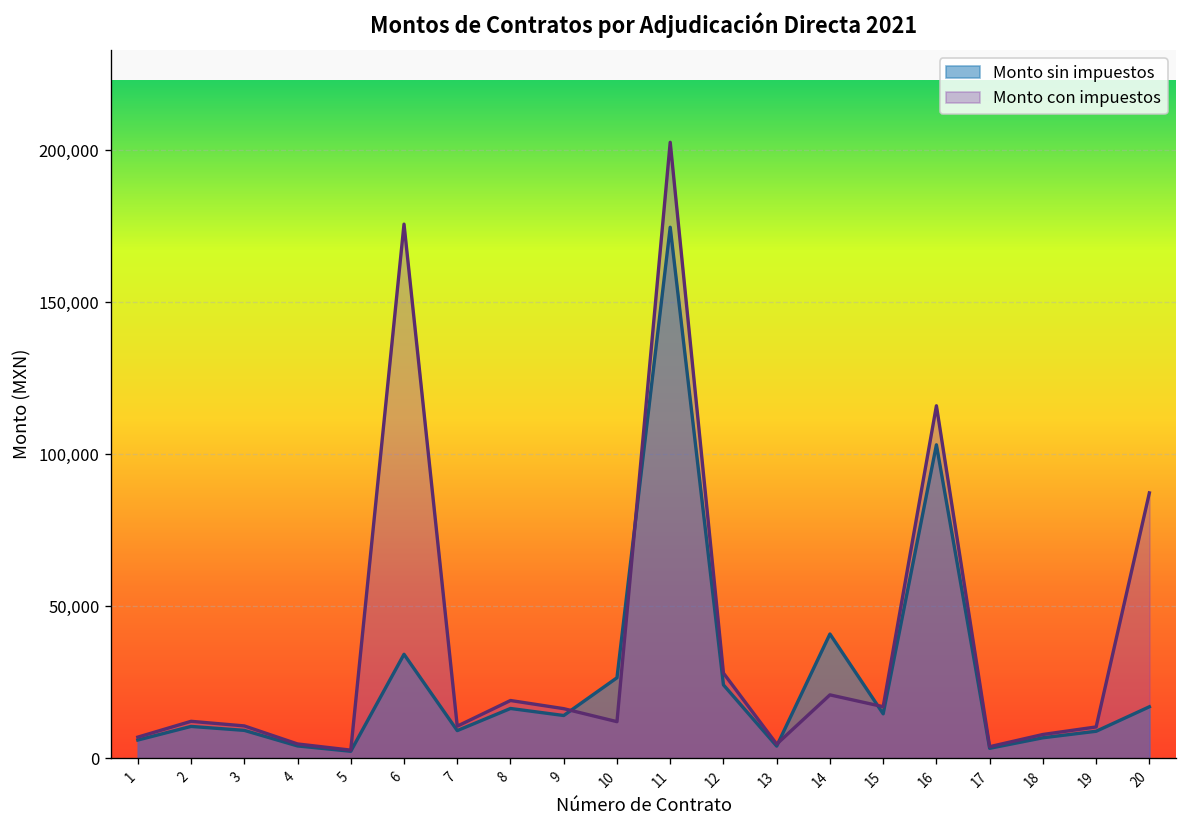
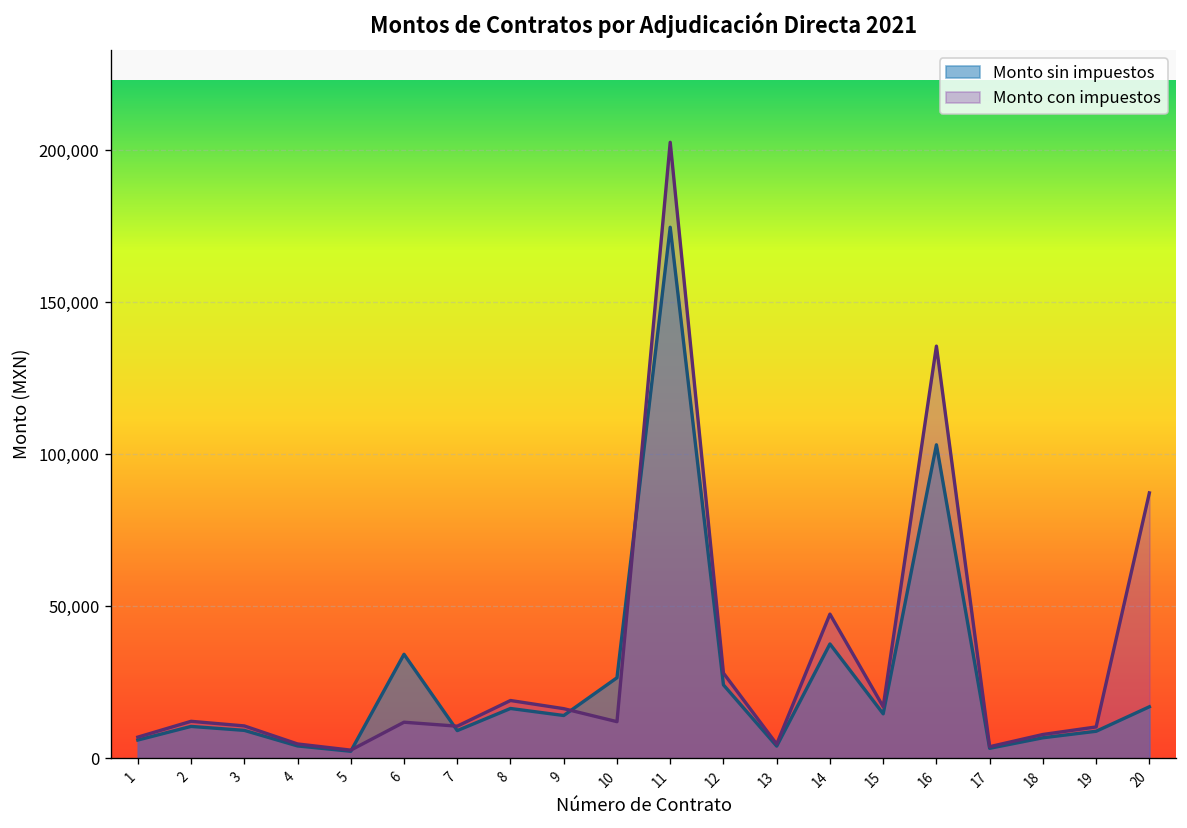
Monto con impuestos, 6: 176,000 -> 12,000
Monto sin impuestos, 14: 41,000 -> 38,000
Monto con impuestos, 14: 21,000 -> 47,000
Monto con impuestos, 16: 116,000 -> 136,000
